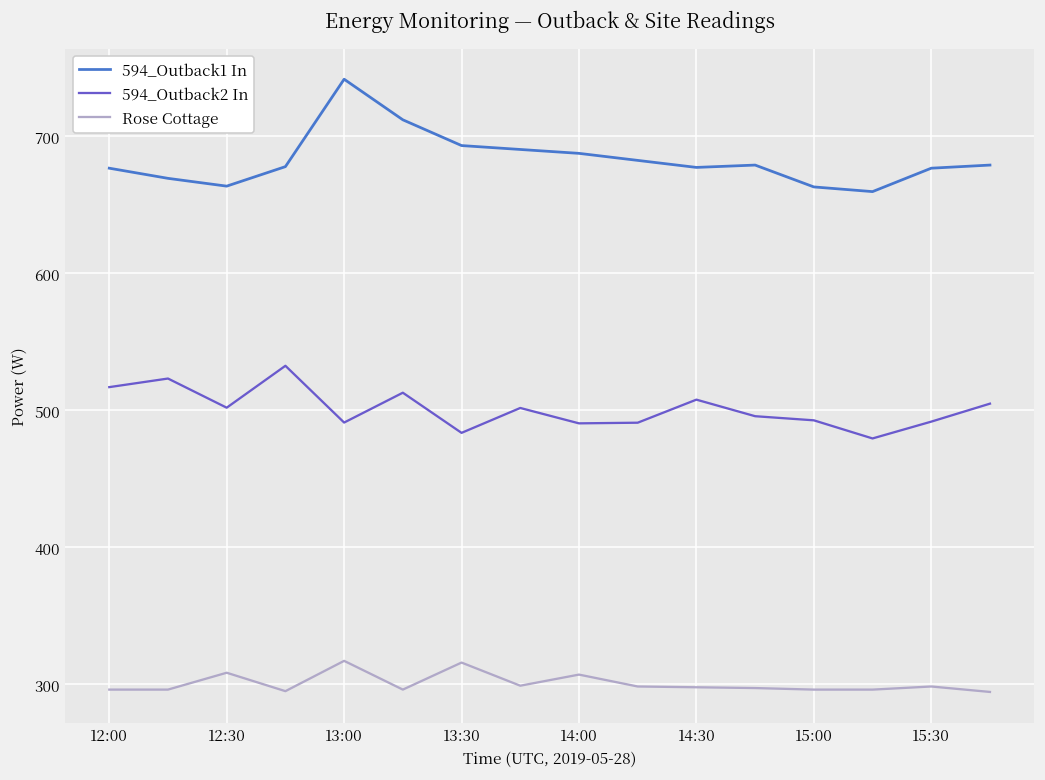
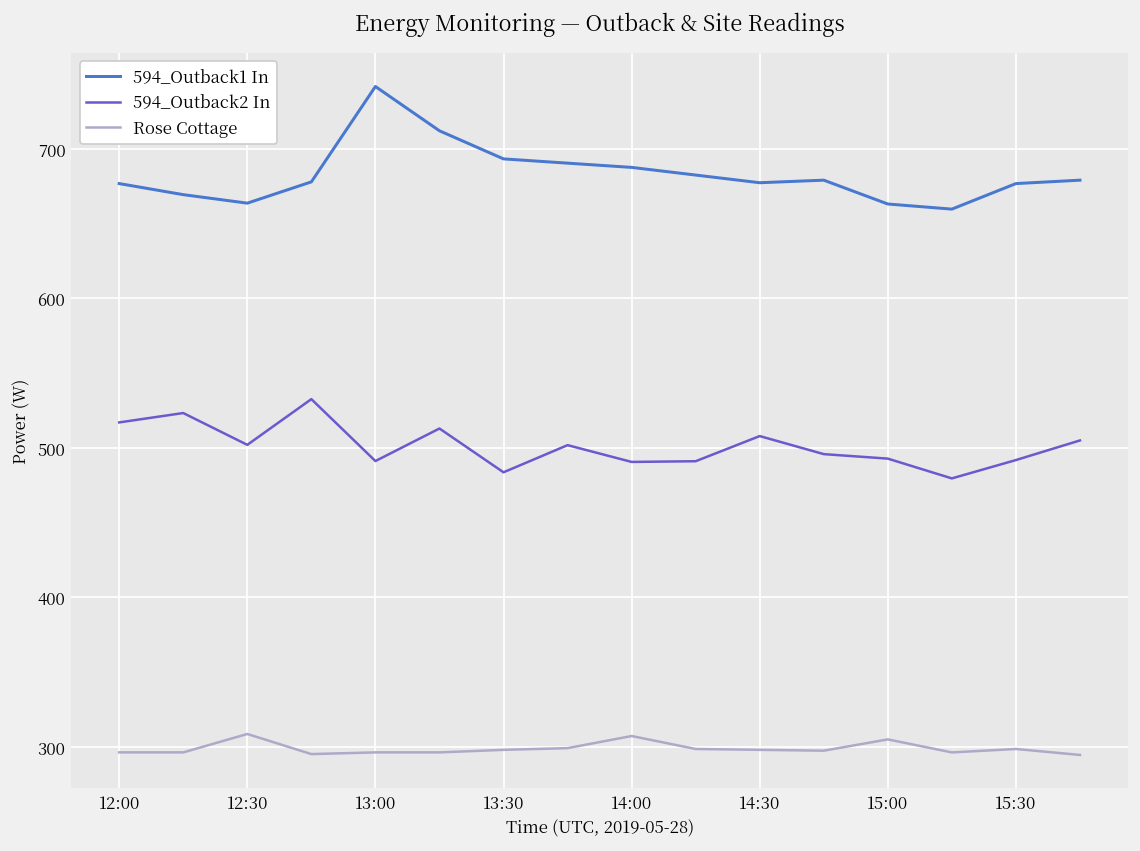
Rose Cottage, 13:00: 317 -> 296
Rose Cottage, 13:30: 316 -> 298
Rose Cottage, 15:00: 296 -> 305
